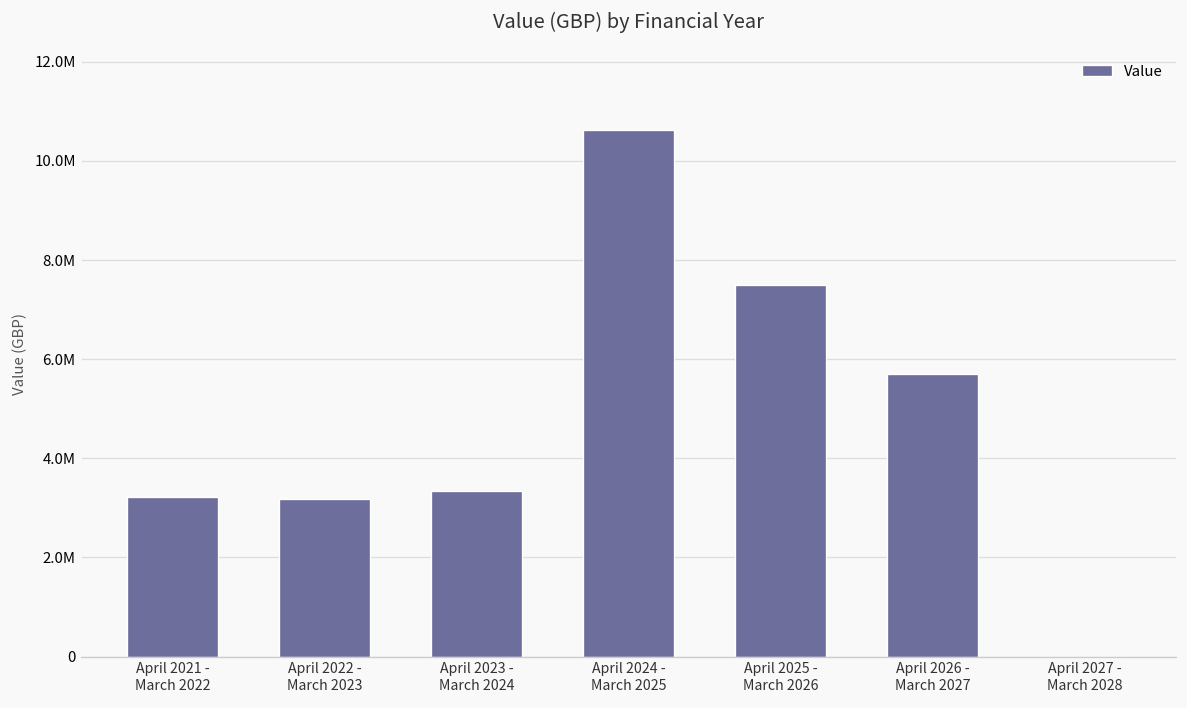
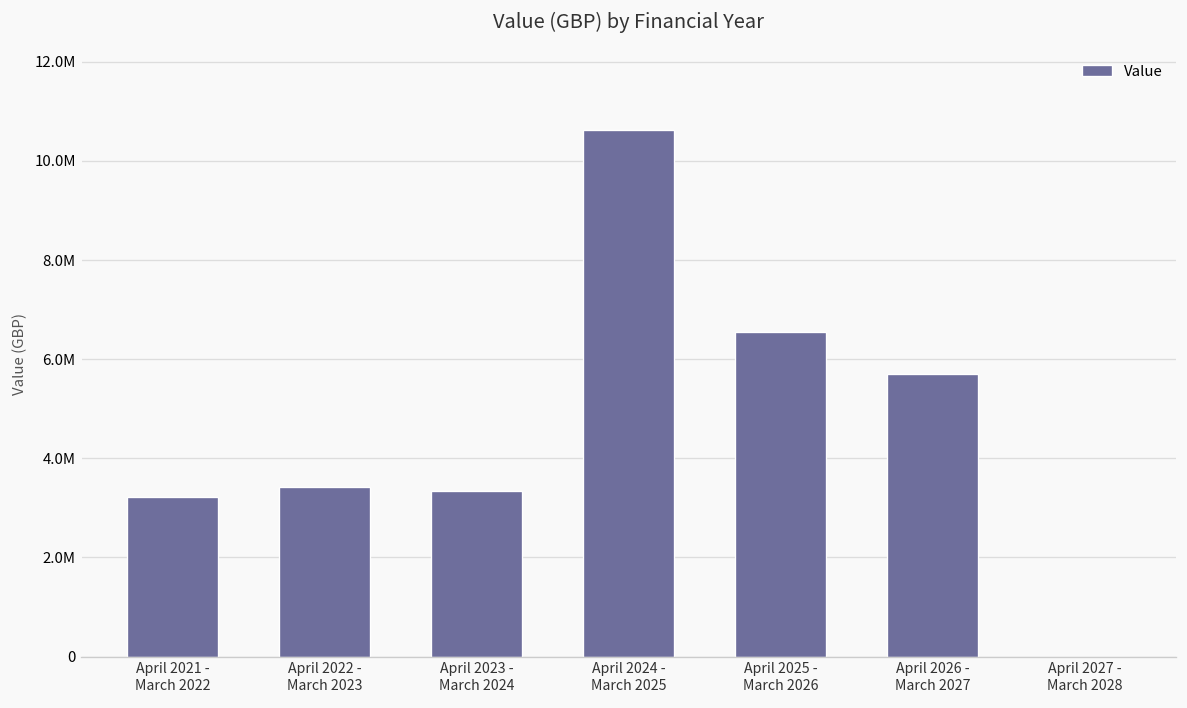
April 2022 - March 2023: 3200000 -> 3400000
April 2025 - March 2026: 7500000 -> 6600000
